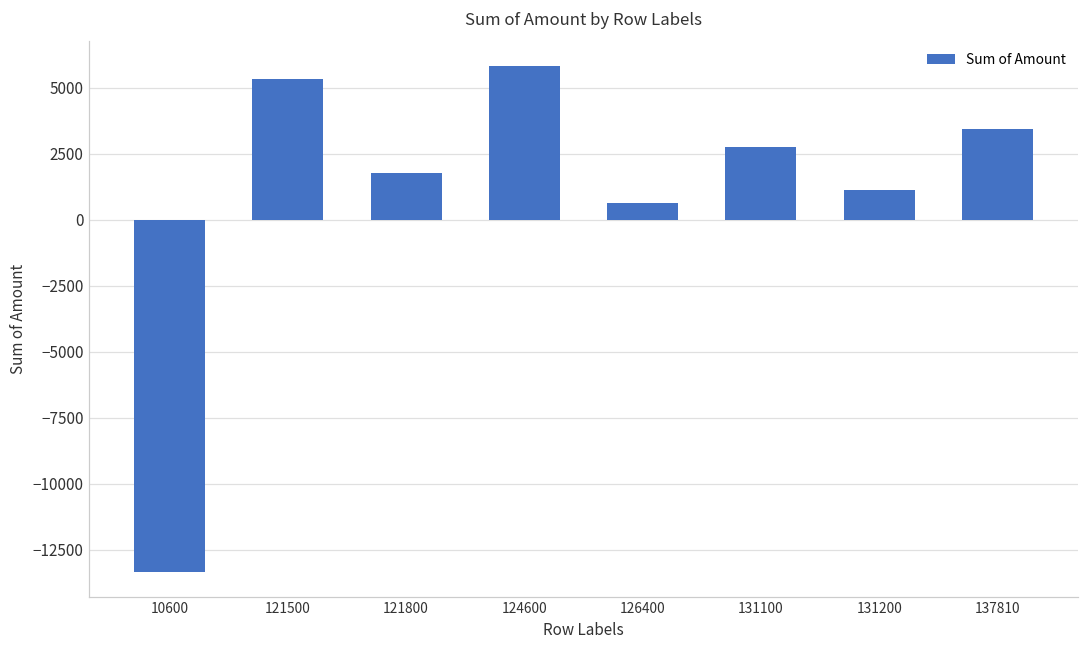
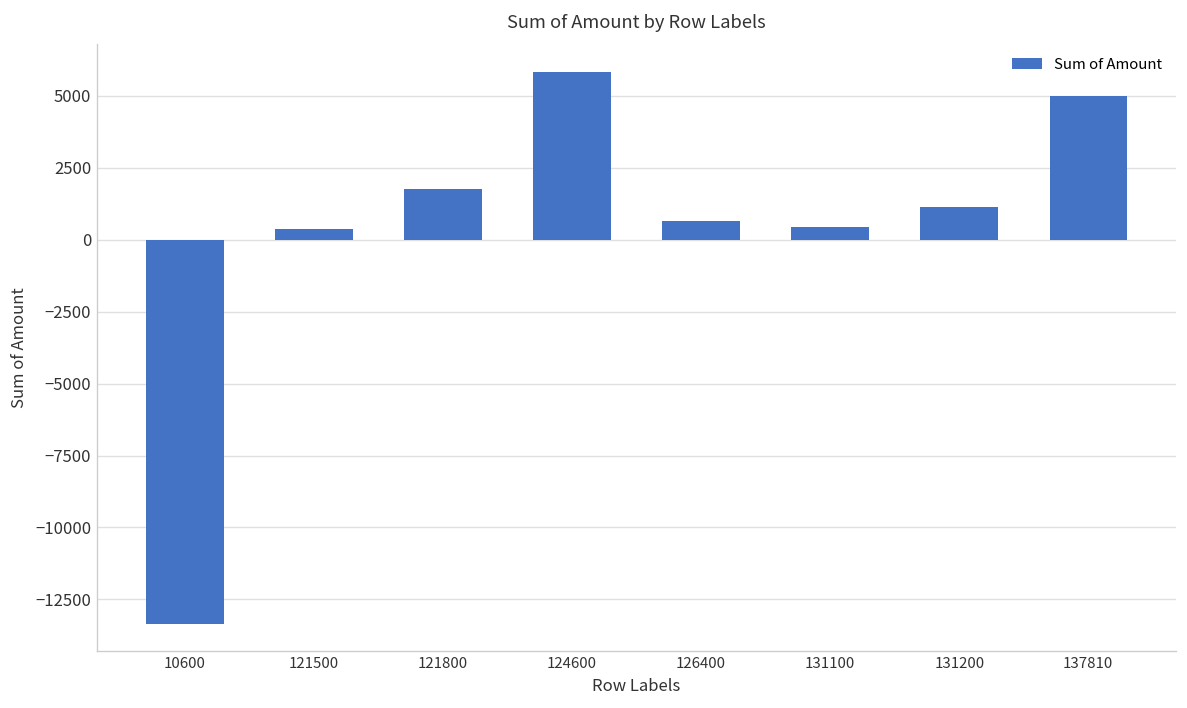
121500: 5300 -> 400
131100: 2700 -> 400
137810: 3400 -> 5000
